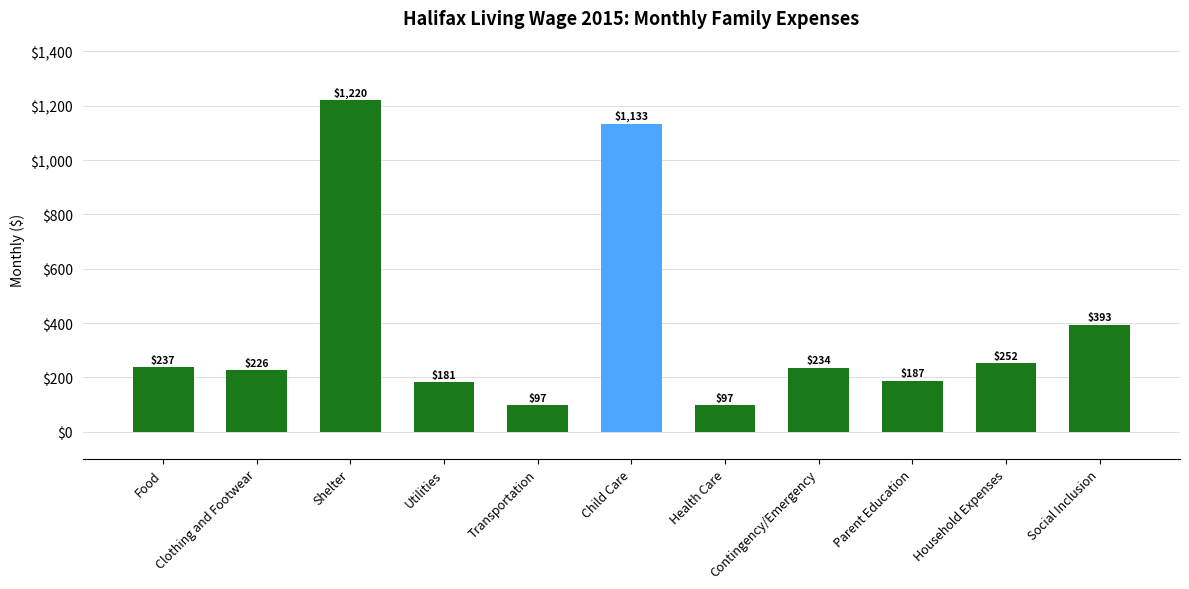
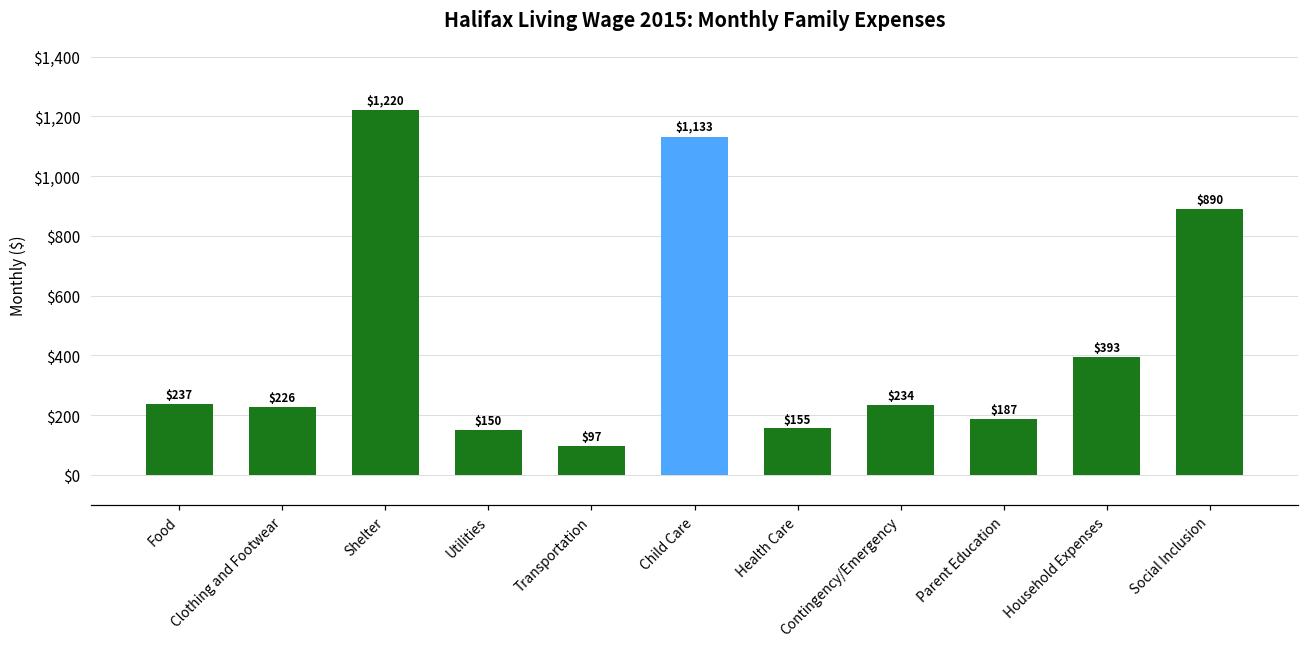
Utilities: $181 -> $150
Health Care: $97 -> $155
Household Expenses: $252 -> $393
Social Inclusion: $393 -> $890
